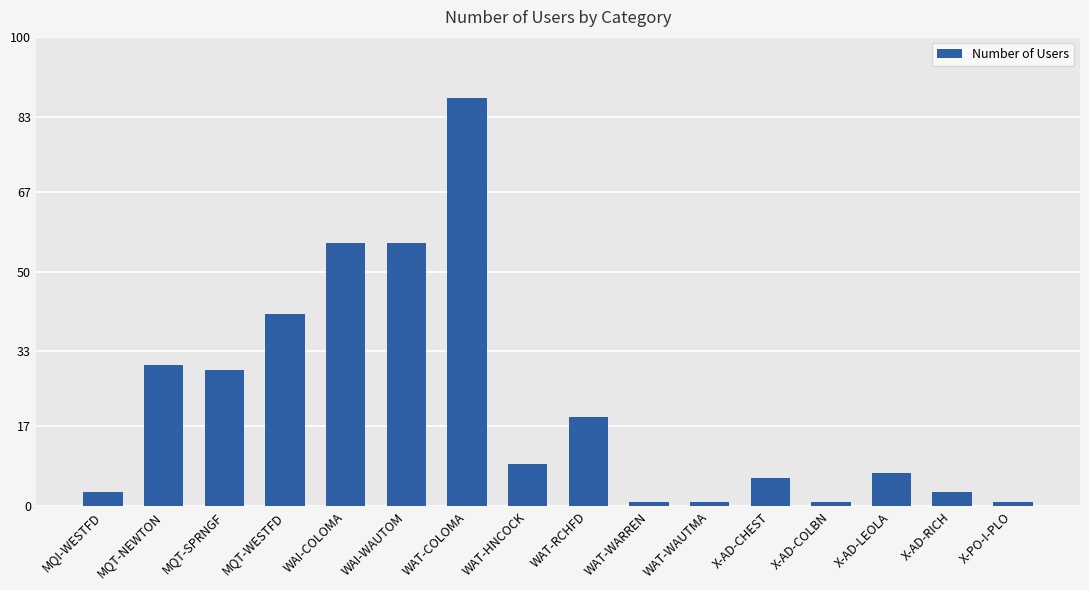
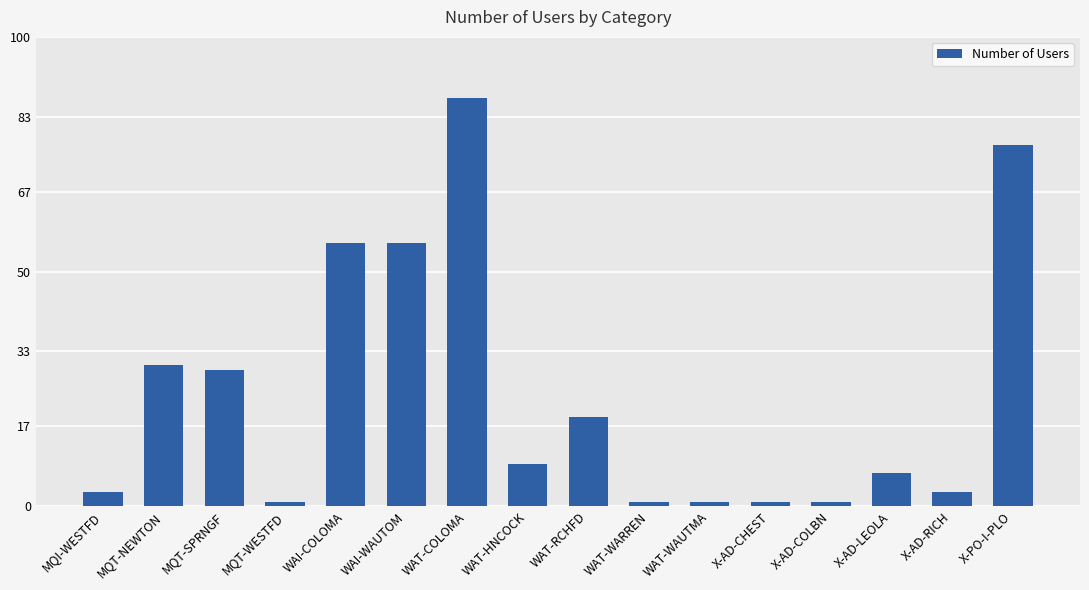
MQT-WESTFD: 41 -> 1
X-AD-CHEST: 6 -> 1
X-PO-I-PLO: 1 -> 77
